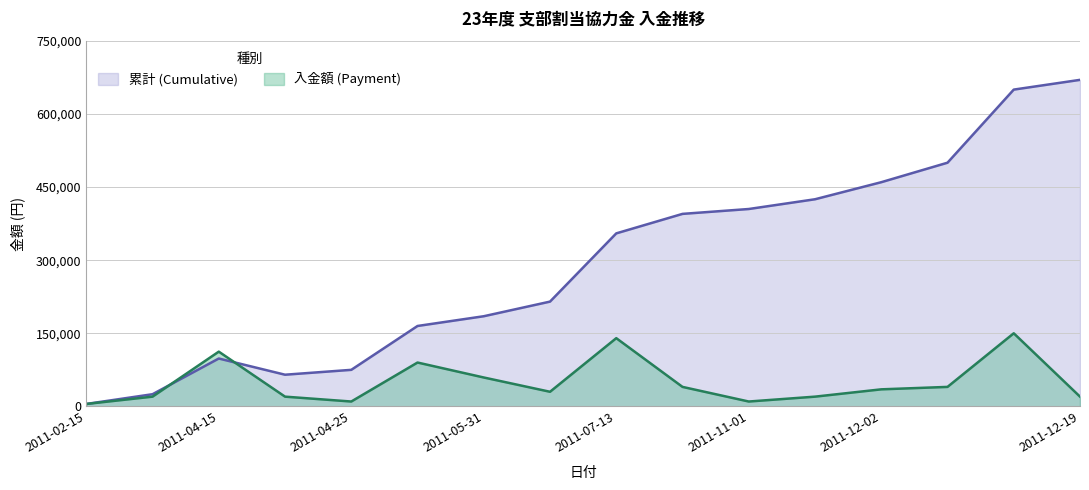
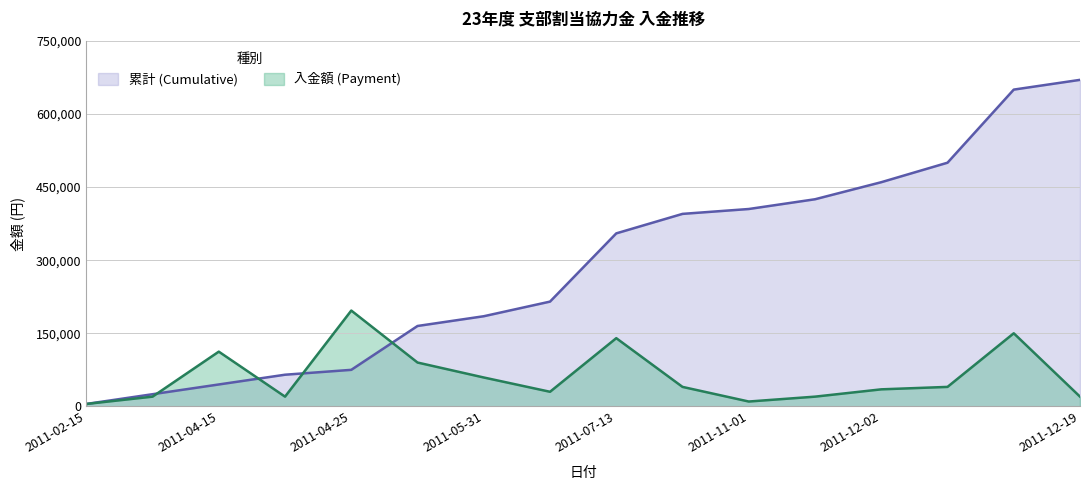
累計 (Cumulative), 2011-04-15: 100,000 -> 50,000
入金額 (Payment), 2011-04-25: 10,000 -> 200,000
